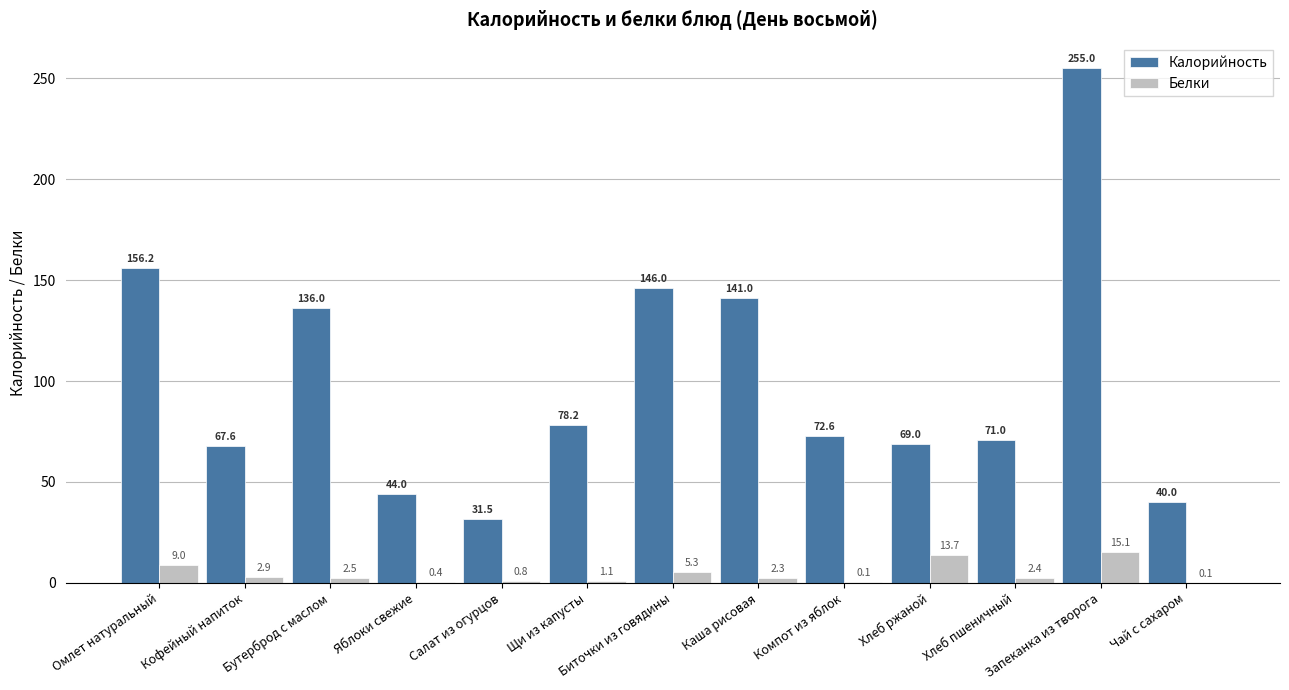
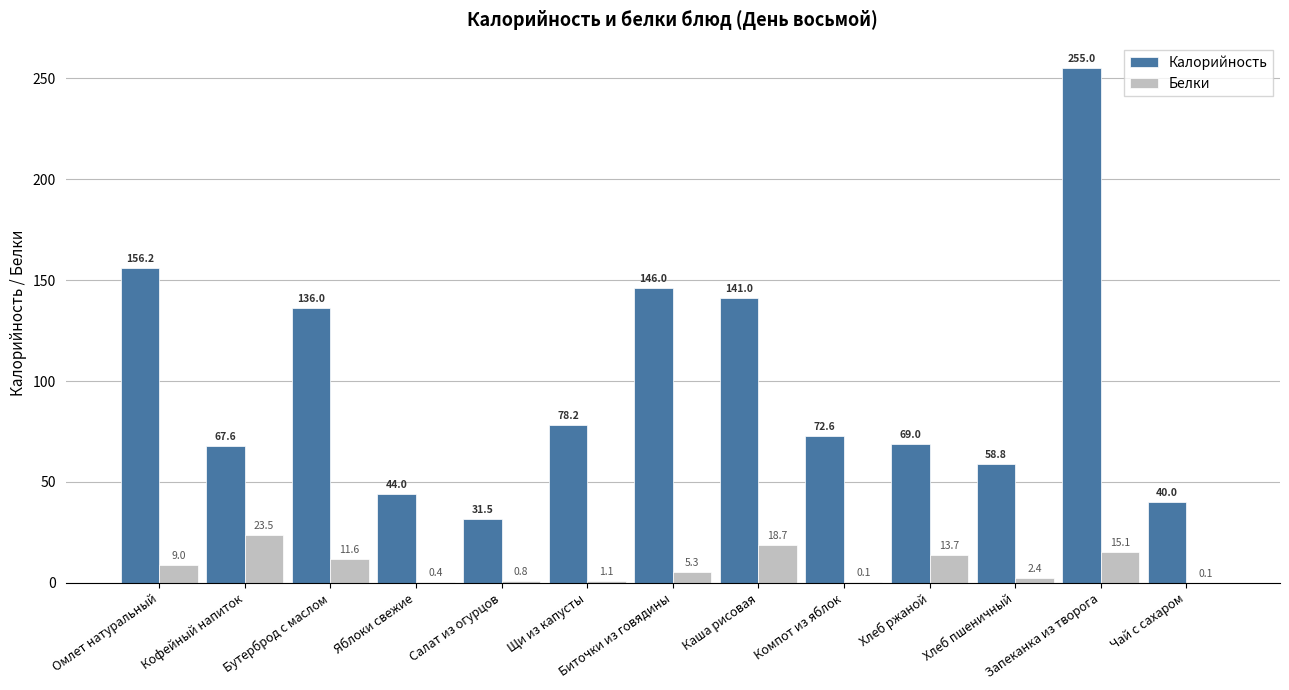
Белки, Кофейный напиток: 2.9 -> 23.5
Белки, Бутерброд с маслом: 2.5 -> 11.6
Белки, Каша рисовая: 2.3 -> 18.7
Калорийность, Хлеб пшеничный: 71.0 -> 58.8
